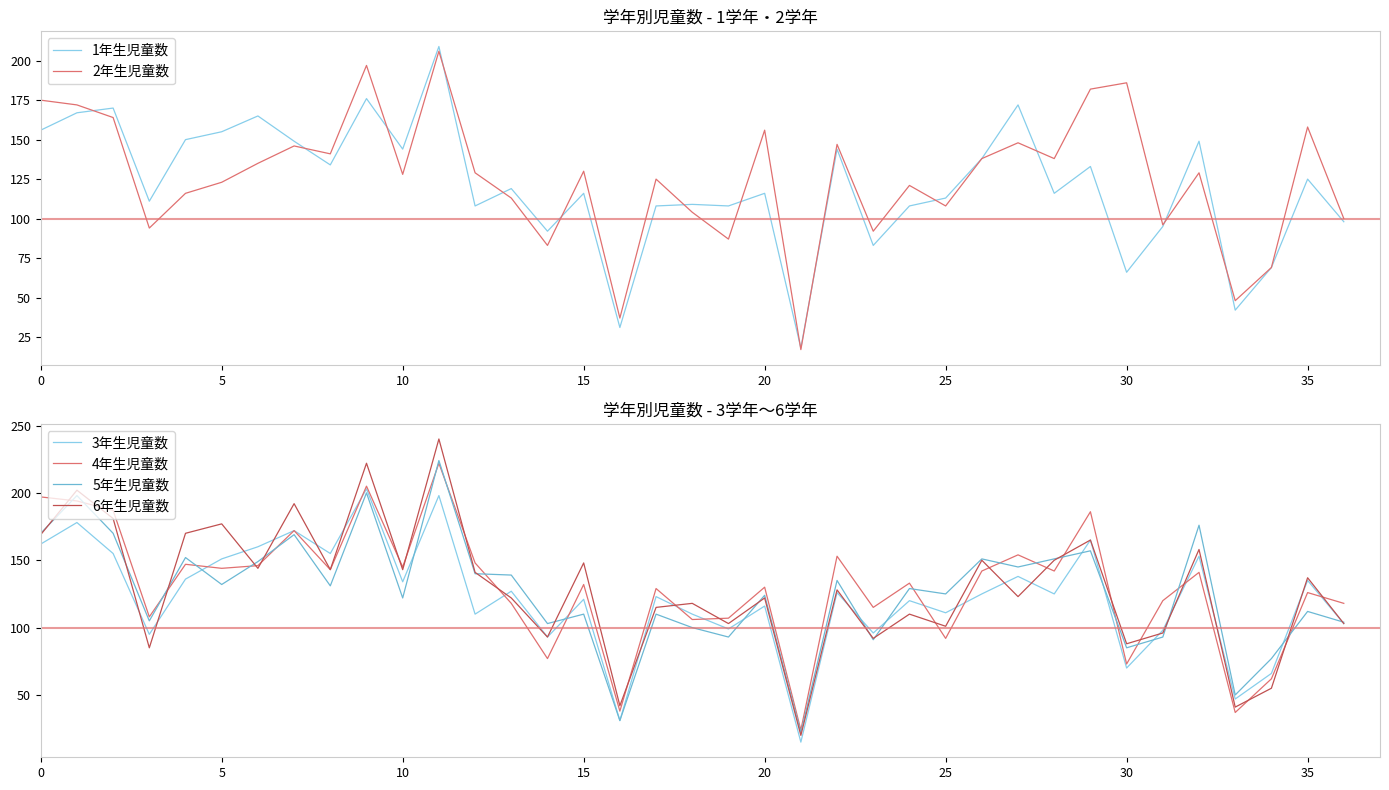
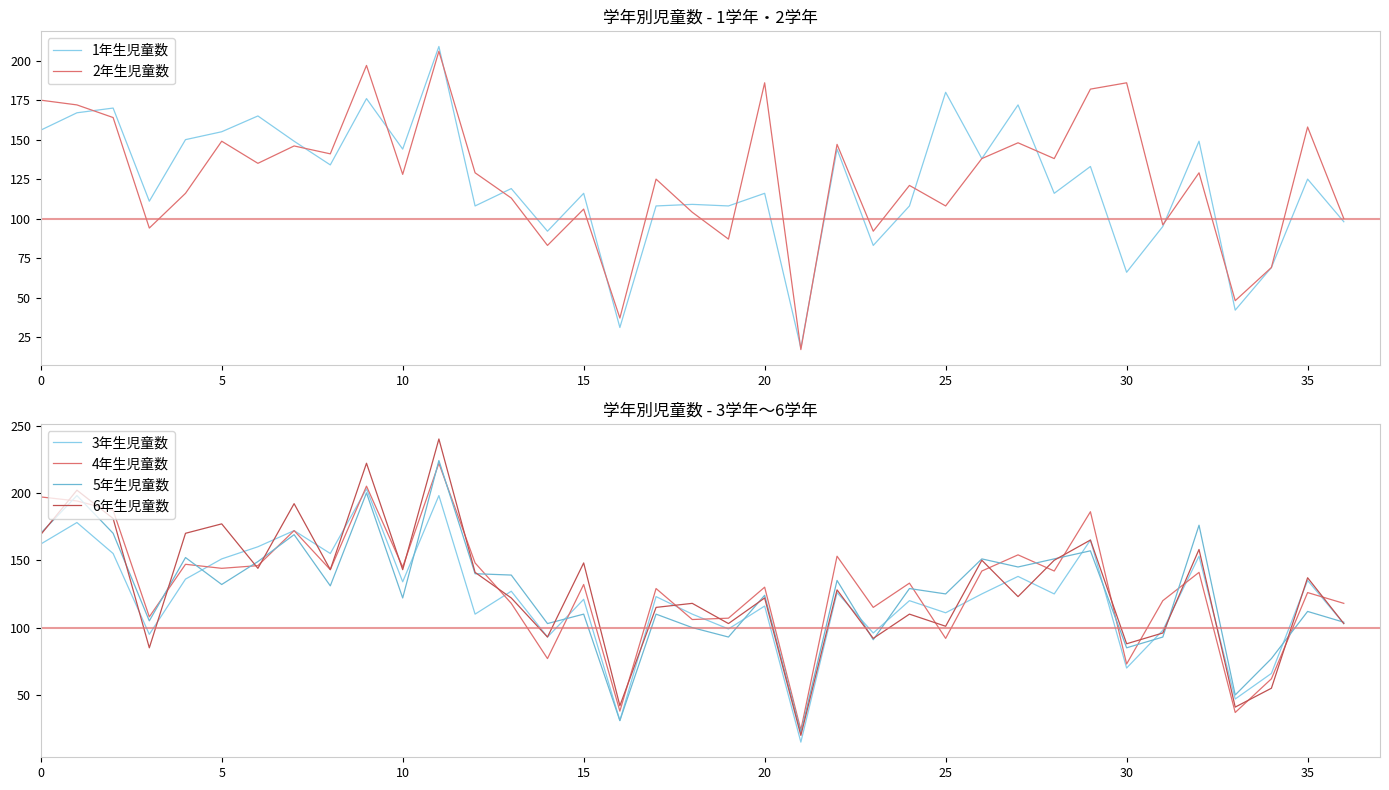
学年別児童数 - 1学年・2学年, 2年生児童数, 5: 123 -> 149
学年別児童数 - 1学年・2学年, 2年生児童数, 15: 130 -> 106
学年別児童数 - 1学年・2学年, 2年生児童数, 20: 156 -> 186
学年別児童数 - 1学年・2学年, 1年生児童数, 25: 113 -> 180
